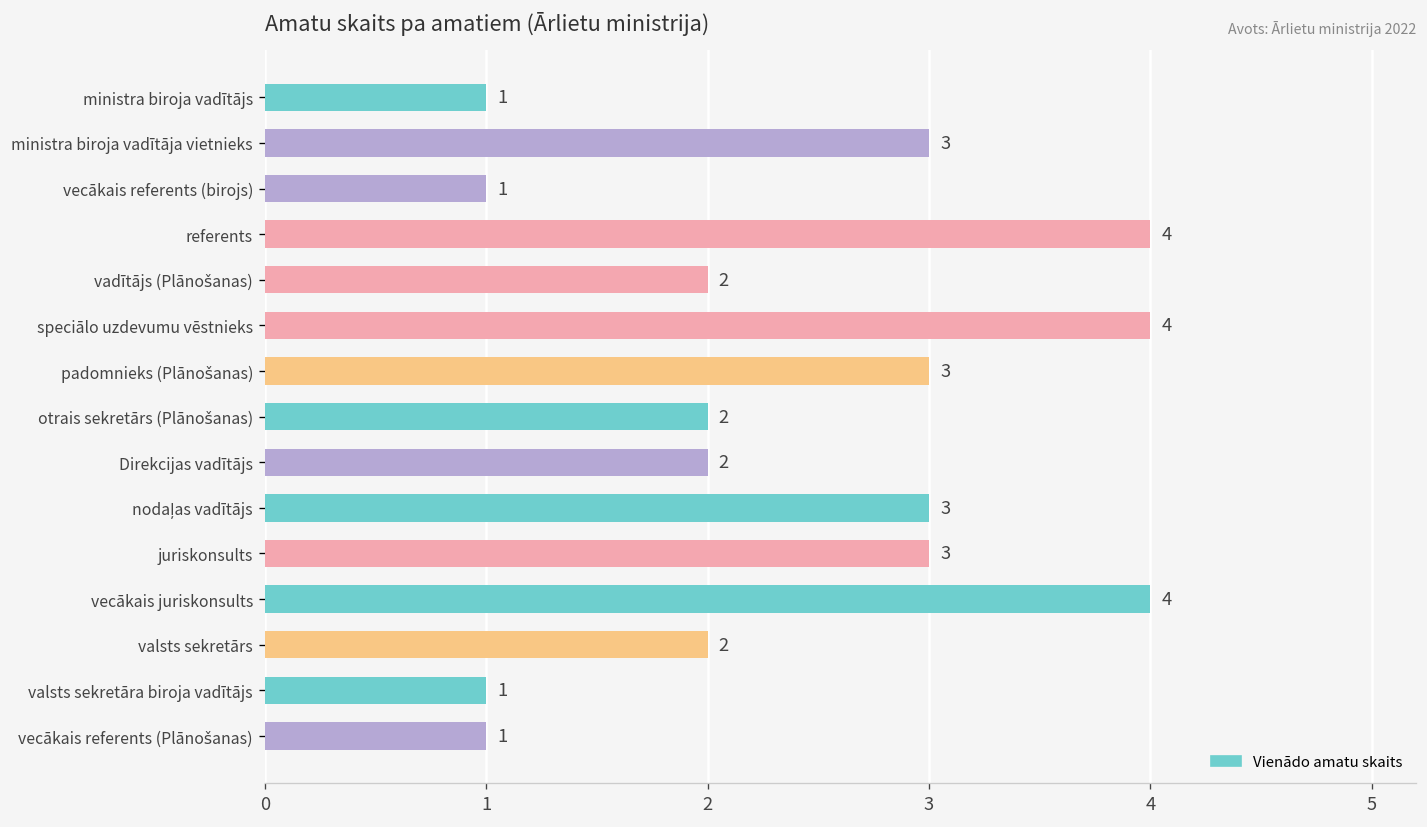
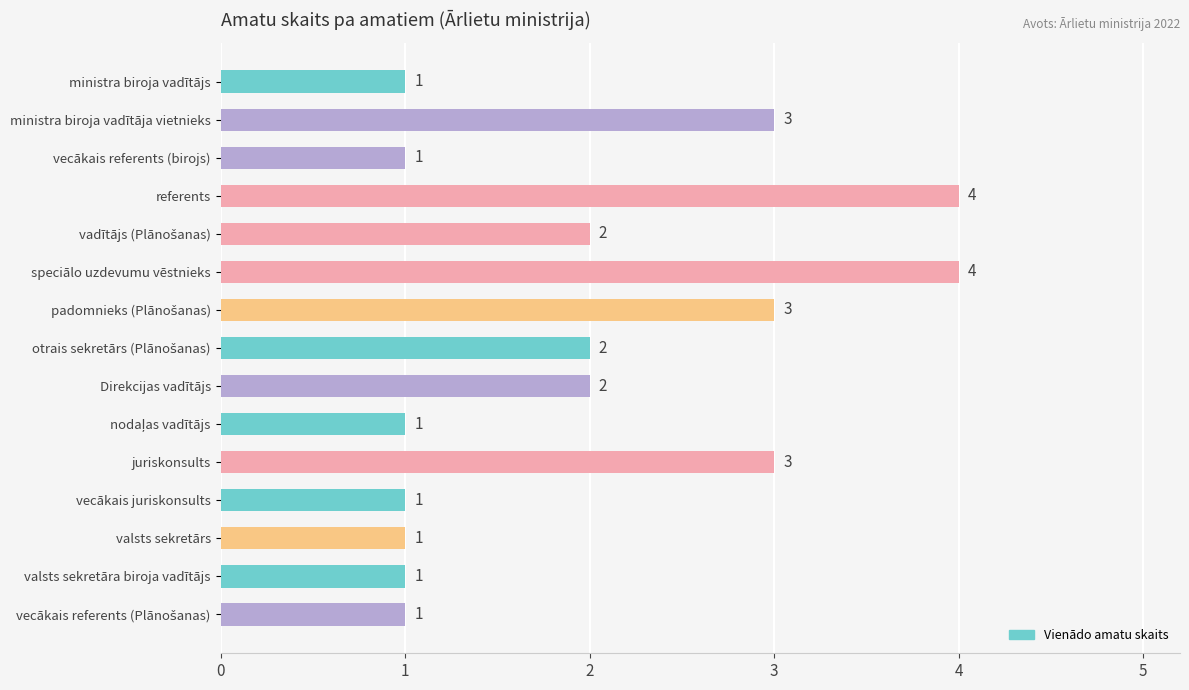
nodaļas vadītājs: 3 -> 1
vecākais juriskonsults: 4 -> 1
valsts sekretārs: 2 -> 1
